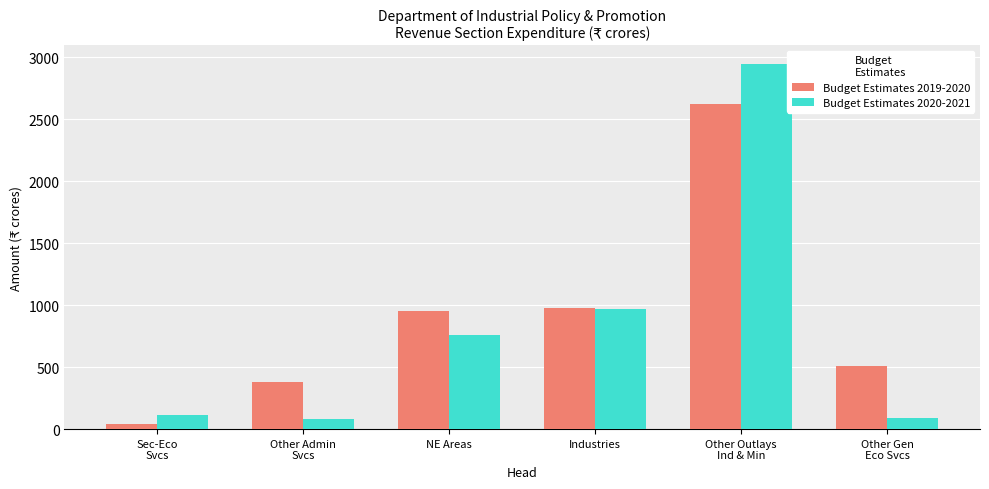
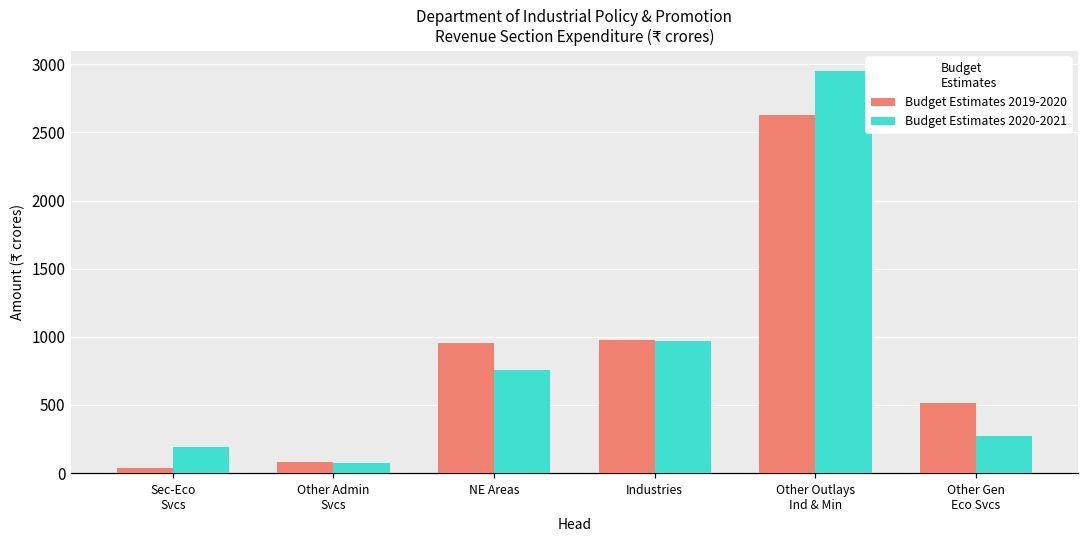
Budget Estimates 2020-2021, Sec-Eco Svcs: 110 -> 190
Budget Estimates 2019-2020, Other Admin Svcs: 380 -> 80
Budget Estimates 2020-2021, Other Gen Eco Svcs: 90 -> 270
